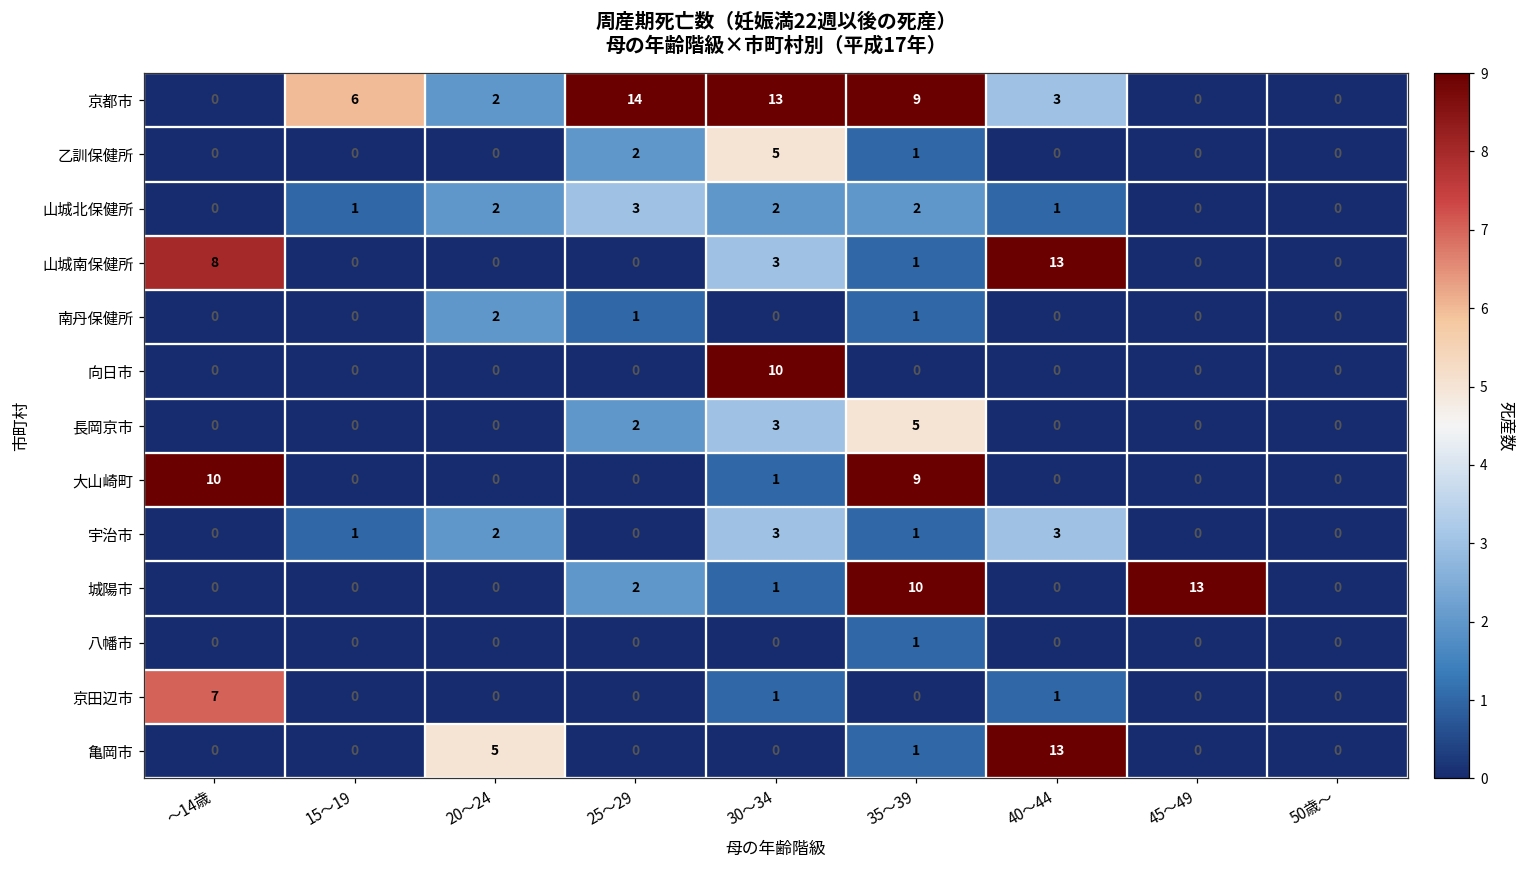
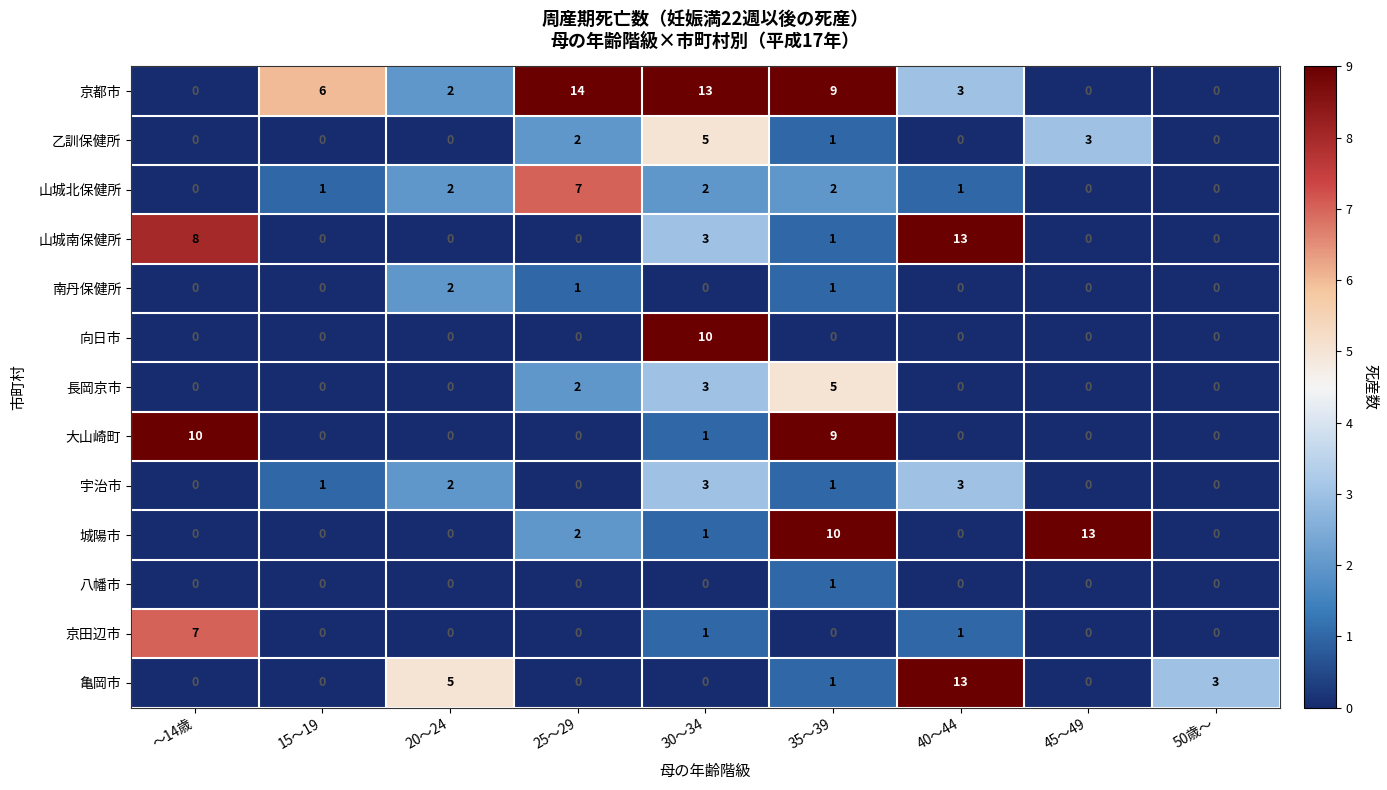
乙訓保健所, 45～49: 0 -> 3
山城北保健所, 25～29: 3 -> 7
亀岡市, 50歳～: 0 -> 3
